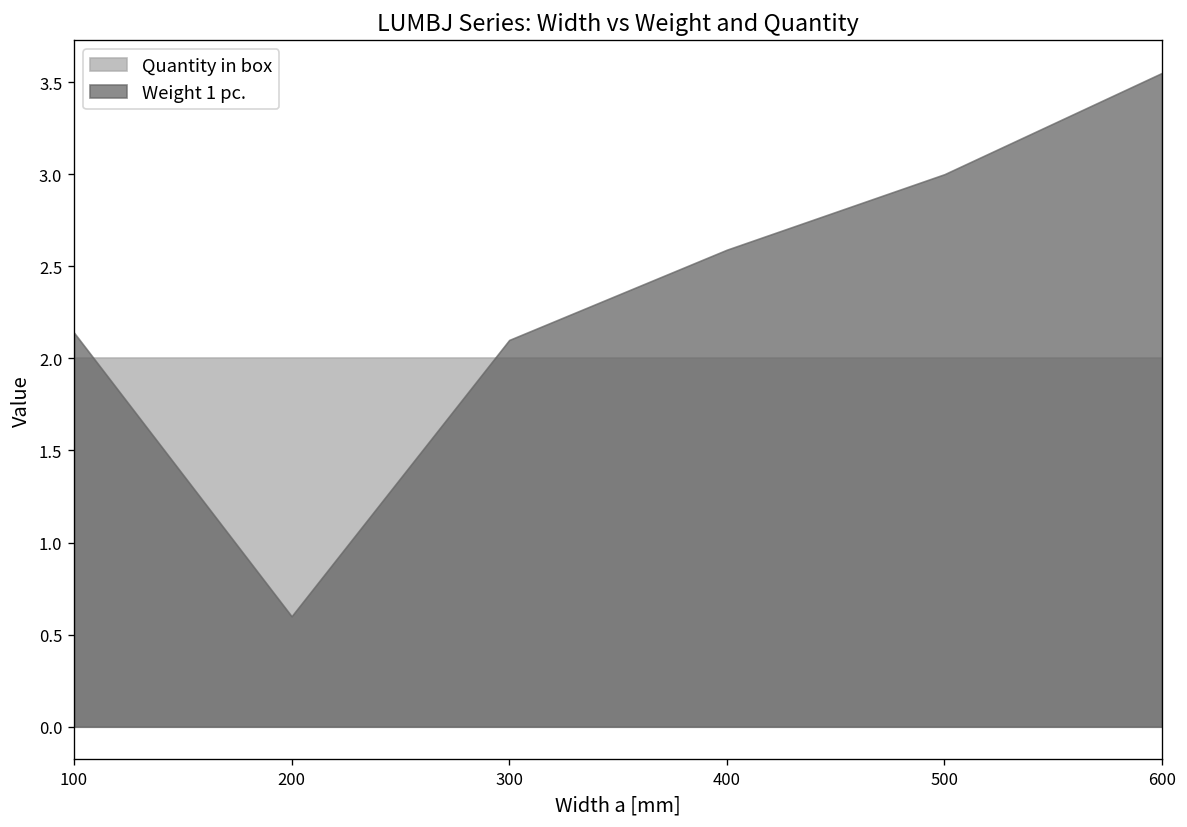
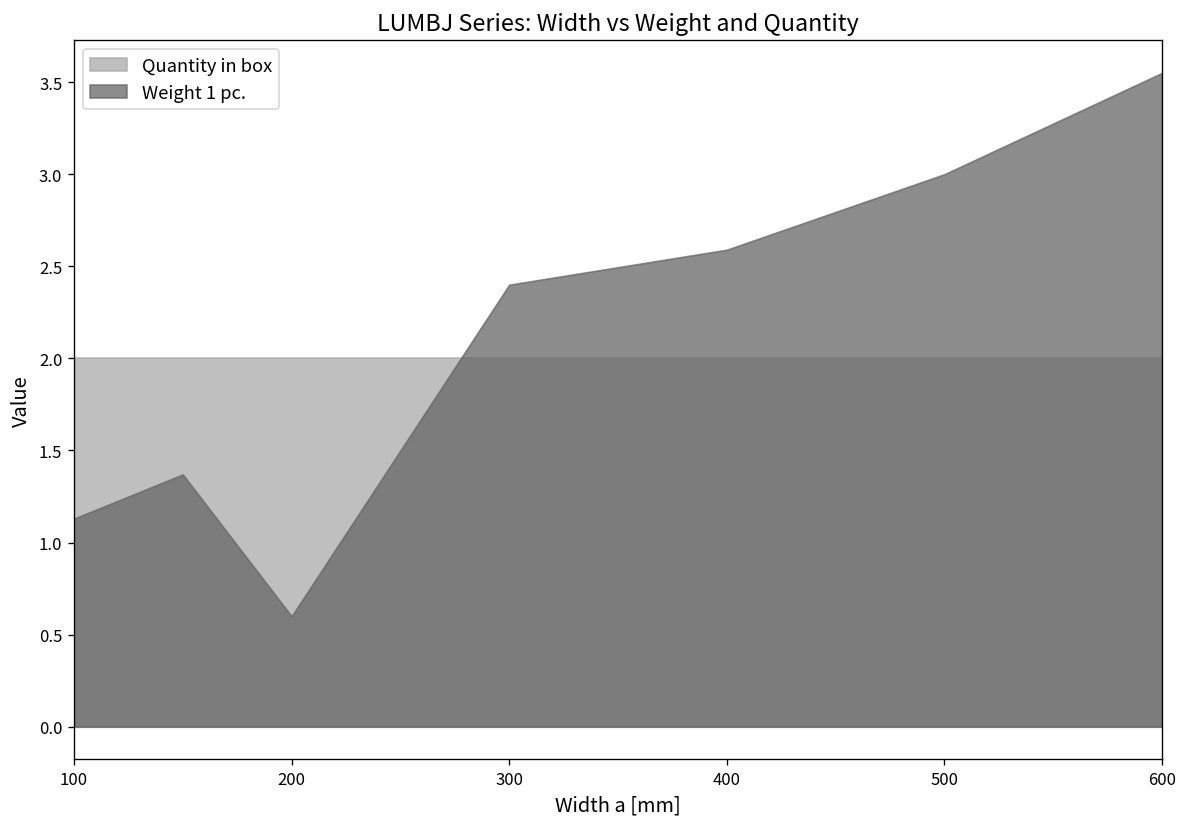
Weight 1 pc., 100: 2.14 -> 1.13
Weight 1 pc., 300: 2.1 -> 2.4
